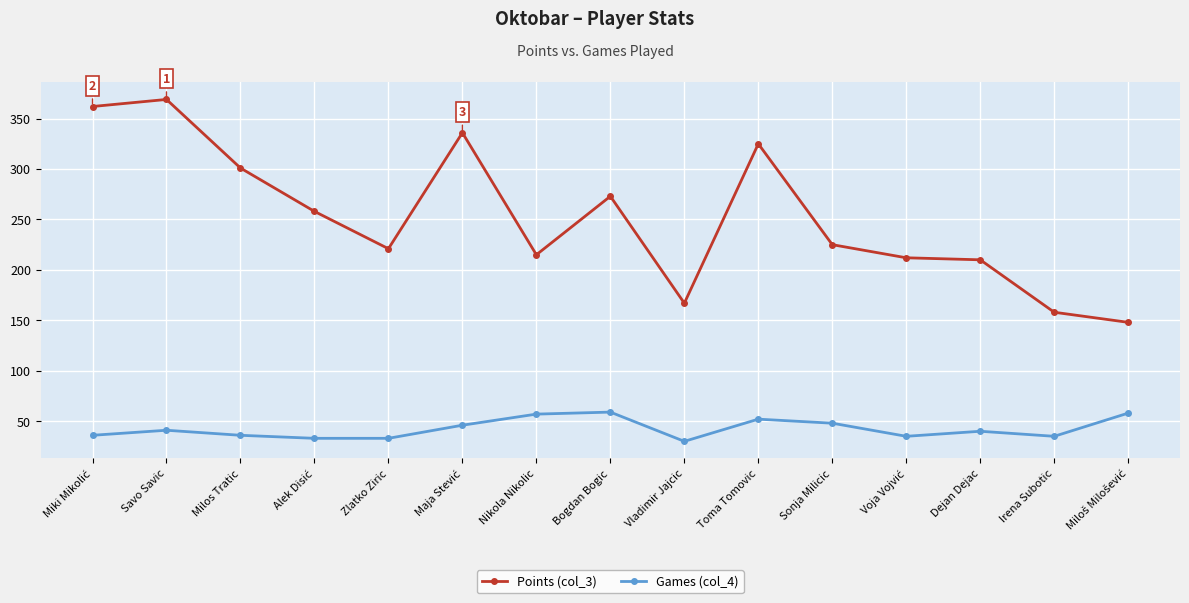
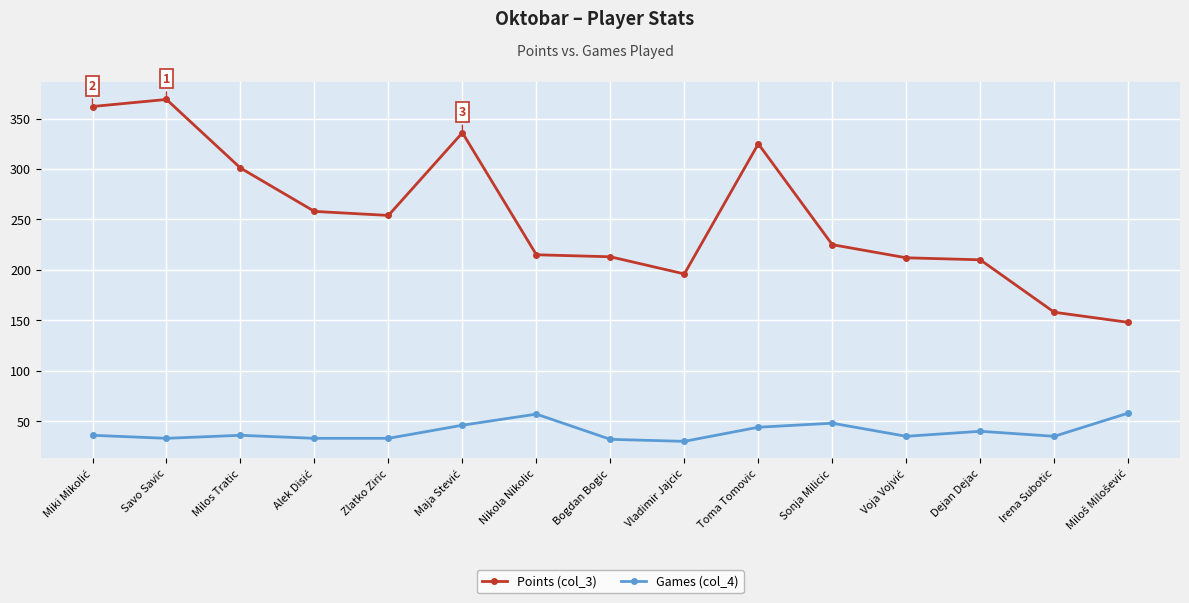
Games (col_4), Savo Savic: 41 -> 33
Points (col_3), Zlatko Ziric: 221 -> 254
Points (col_3), Bogdan Bogic: 273 -> 213
Games (col_4), Bogdan Bogic: 59 -> 32
Points (col_3), Vladimir Jajcic: 167 -> 196
Games (col_4), Toma Tomovic: 52 -> 44
